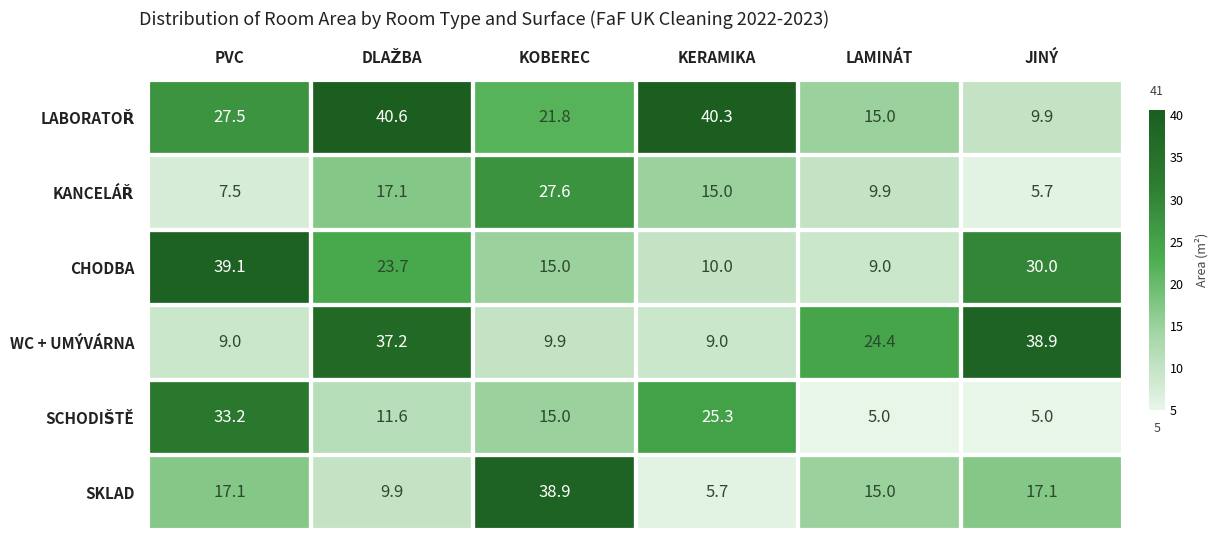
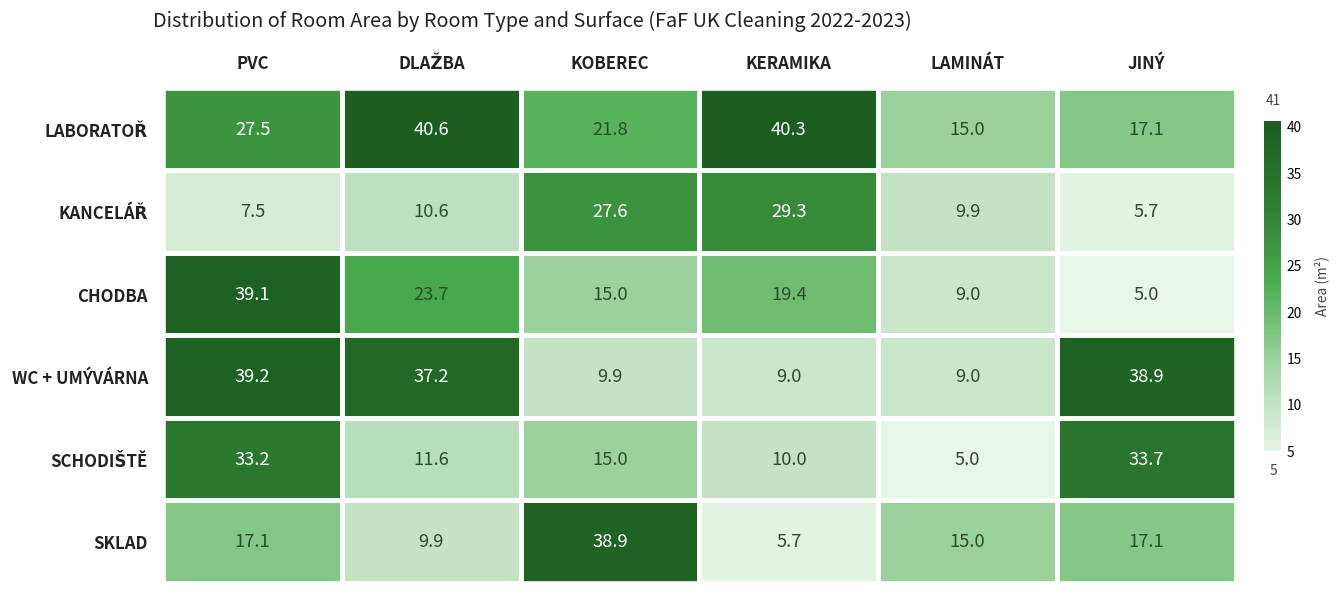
LABORATOŘ, JINÝ: 9.9 -> 17.1
KANCELÁŘ, DLAŽBA: 17.1 -> 10.6
KANCELÁŘ, KERAMIKA: 15.0 -> 29.3
CHODBA, KERAMIKA: 10.0 -> 19.4
CHODBA, JINÝ: 30.0 -> 5.0
WC + UMÝVÁRNA, PVC: 9.0 -> 39.2
WC + UMÝVÁRNA, LAMINÁT: 24.4 -> 9.0
SCHODIŠTĚ, KERAMIKA: 25.3 -> 10.0
SCHODIŠTĚ, JINÝ: 5.0 -> 33.7
